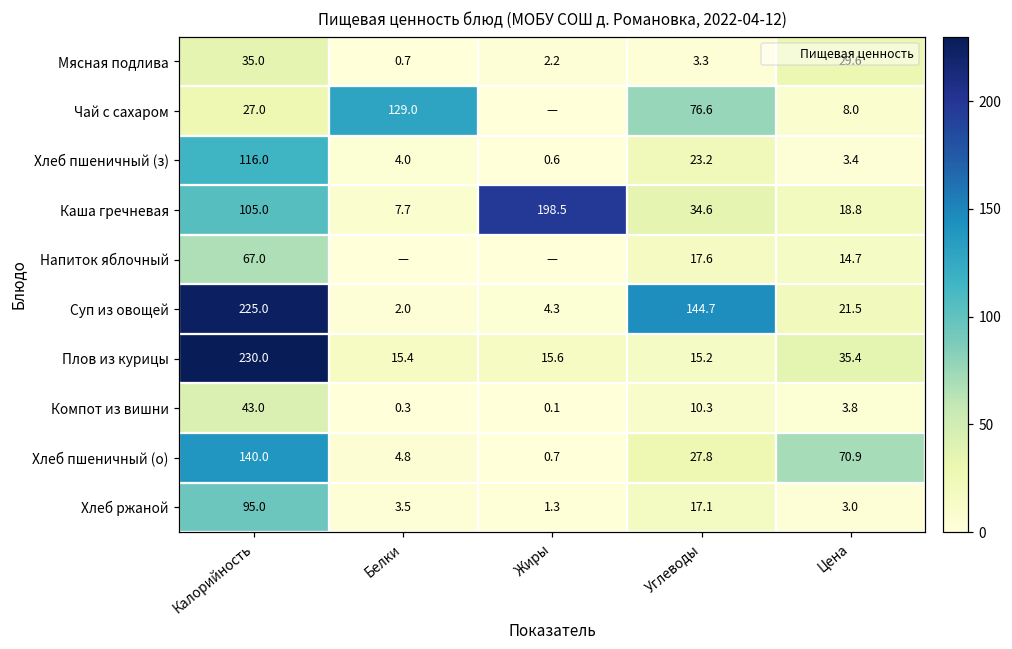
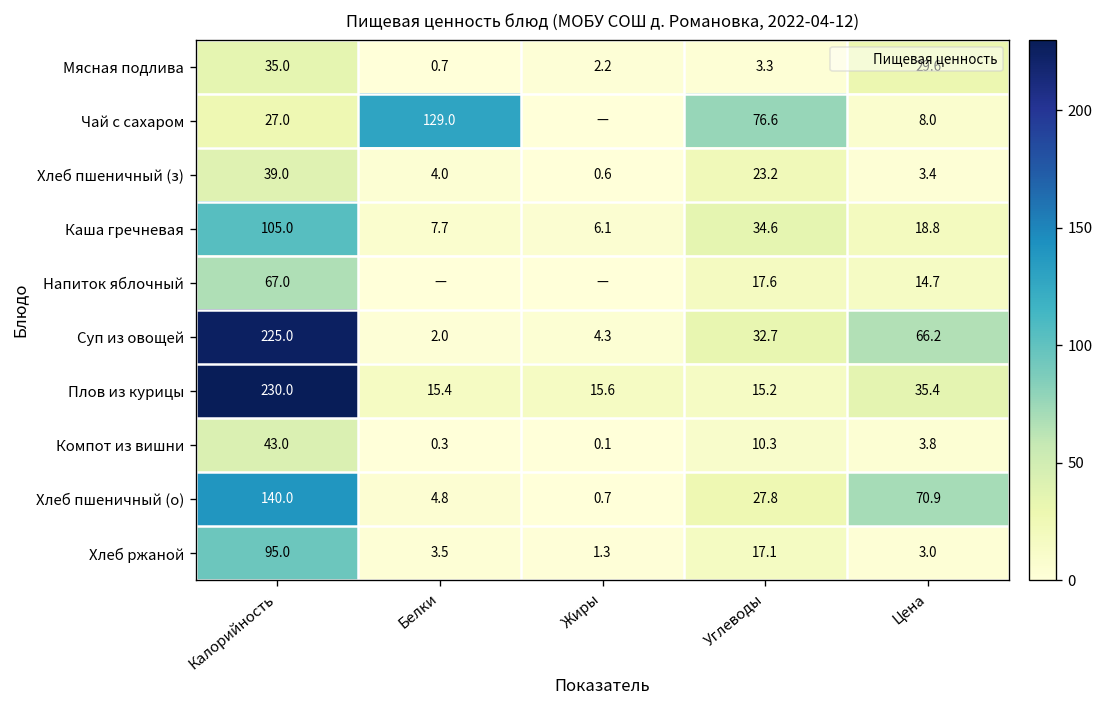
Хлеб пшеничный (з), Калорийность: 116.0 -> 39.0
Каша гречневая, Жиры: 198.5 -> 6.1
Суп из овощей, Углеводы: 144.7 -> 32.7
Суп из овощей, Цена: 21.5 -> 66.2
